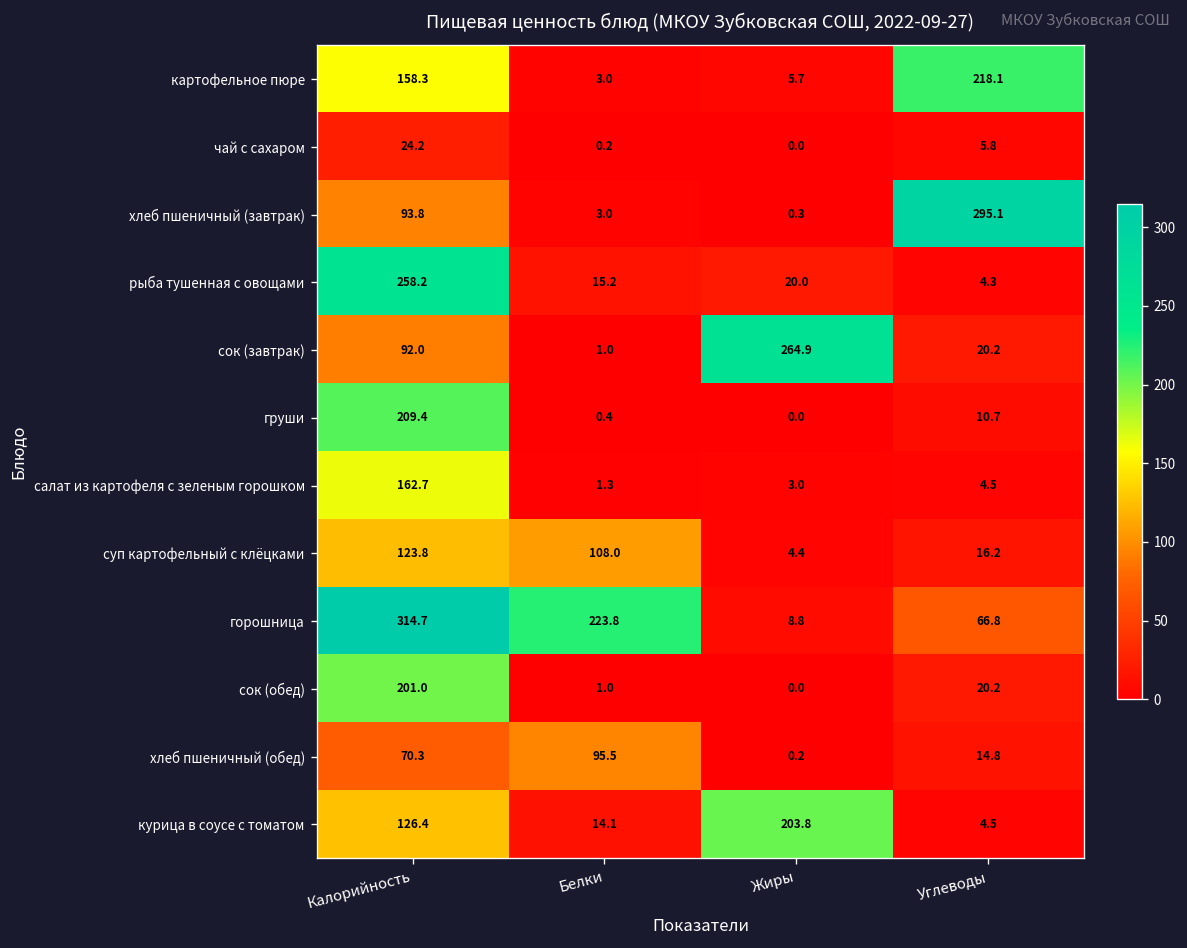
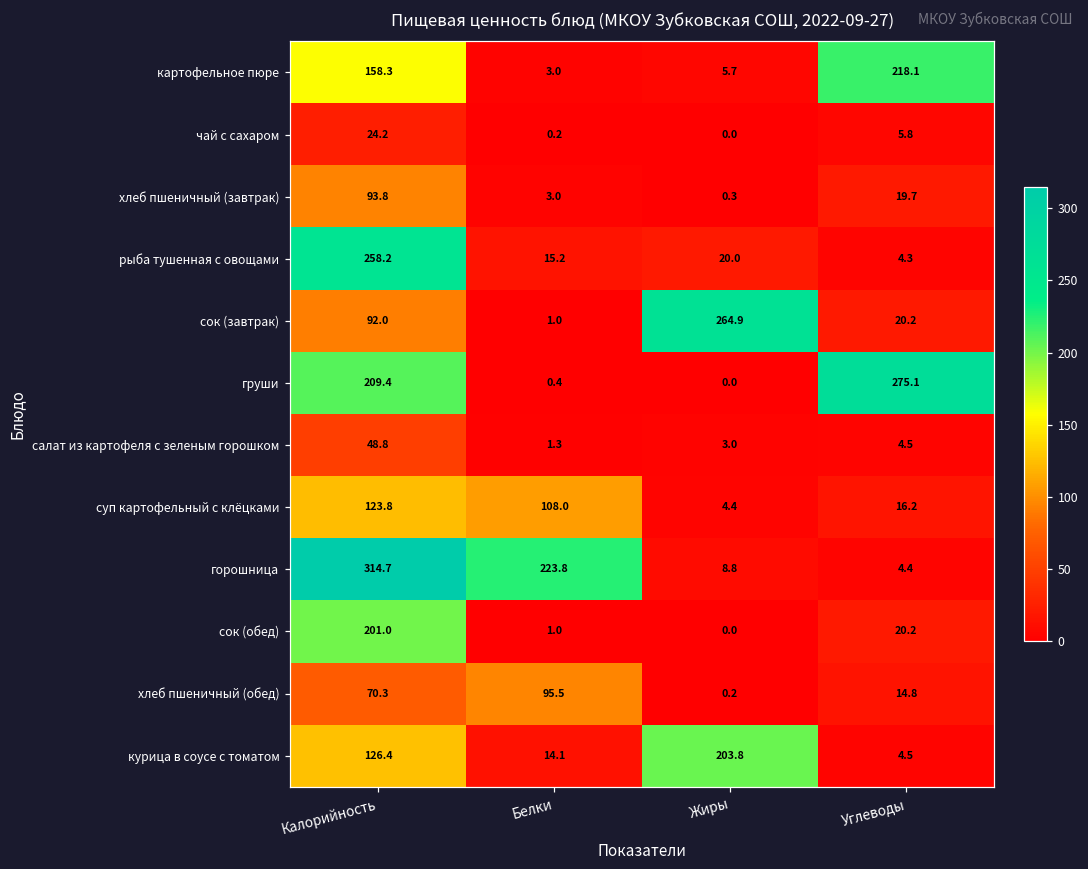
хлеб пшеничный (завтрак), Углеводы: 295.1 -> 19.7
груши, Углеводы: 10.7 -> 275.1
салат из картофеля с зеленым горошком, Калорийность: 162.7 -> 48.8
горошница, Углеводы: 66.8 -> 4.4
